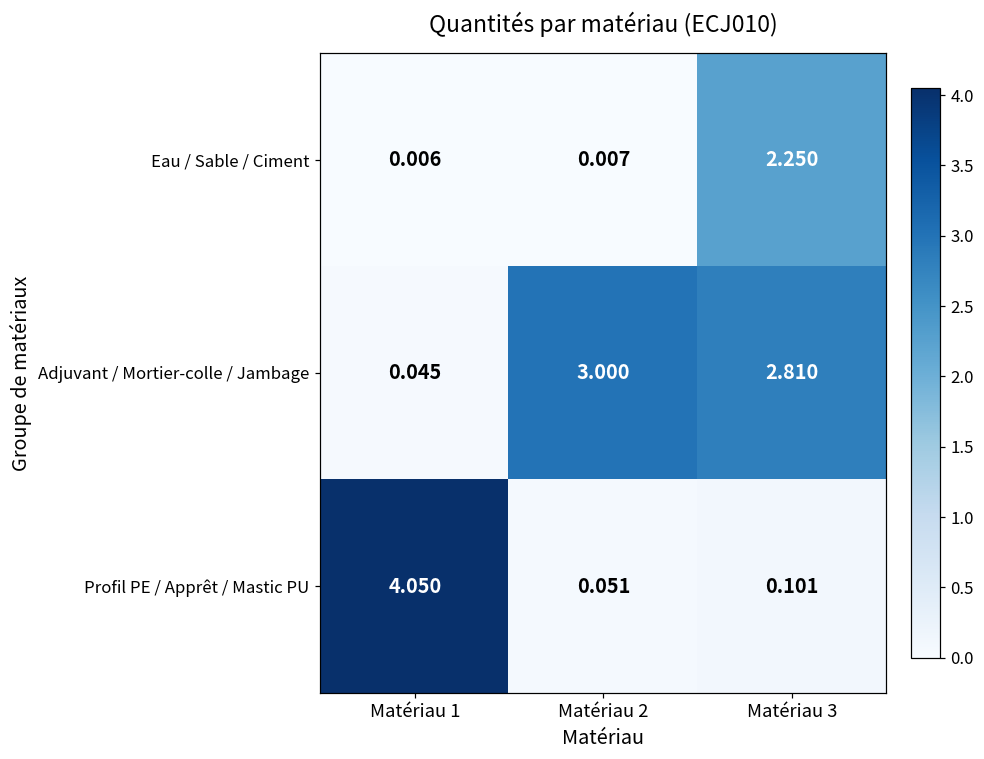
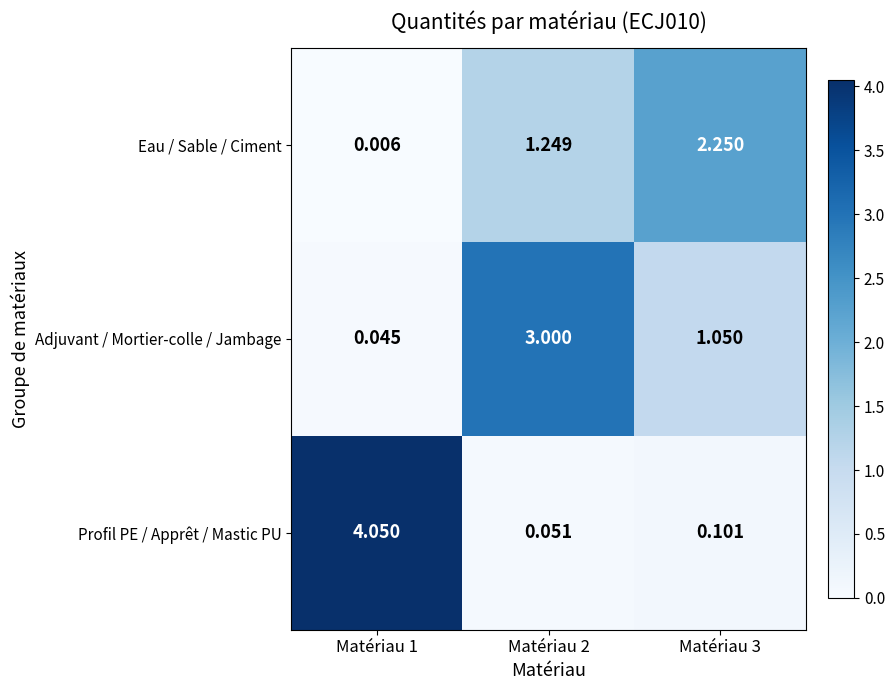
Eau / Sable / Ciment, Matériau 2: 0.007 -> 1.249
Adjuvant / Mortier-colle / Jambage, Matériau 3: 2.810 -> 1.050
